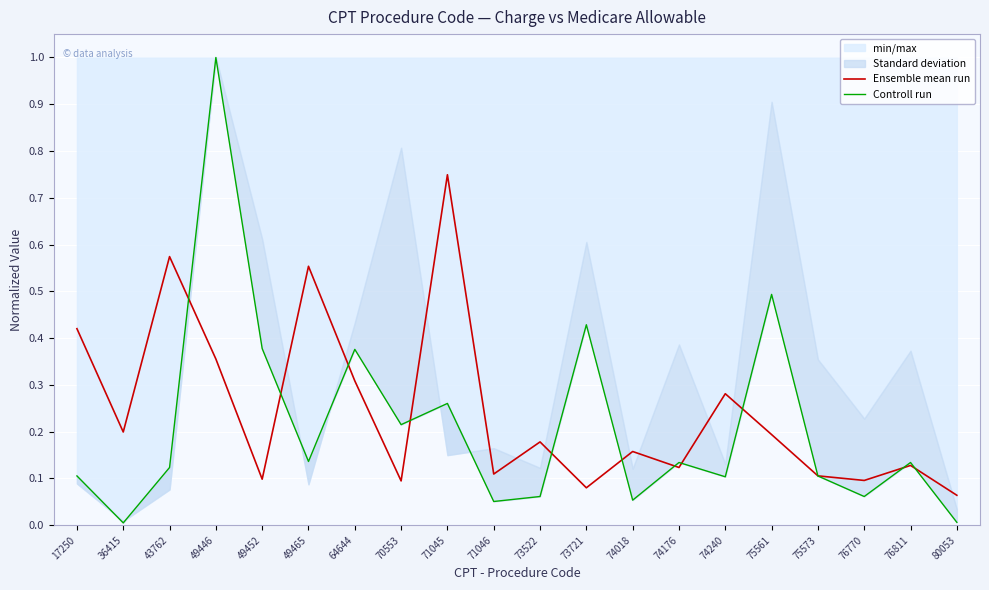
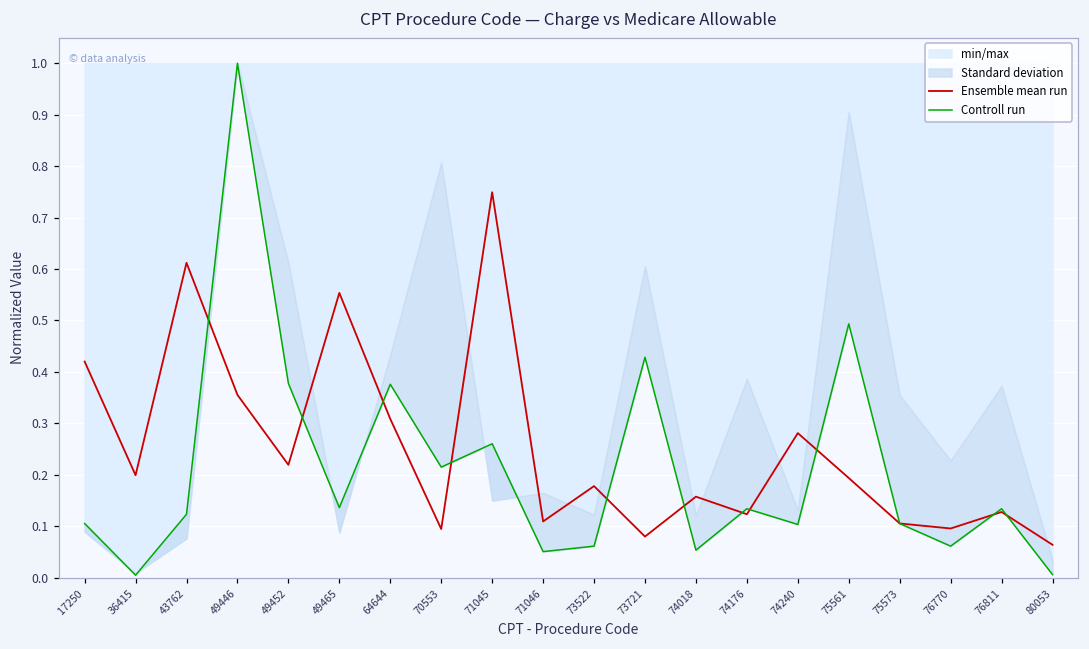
Ensemble mean run, 43762: 0.57 -> 0.61
Ensemble mean run, 49452: 0.10 -> 0.22
